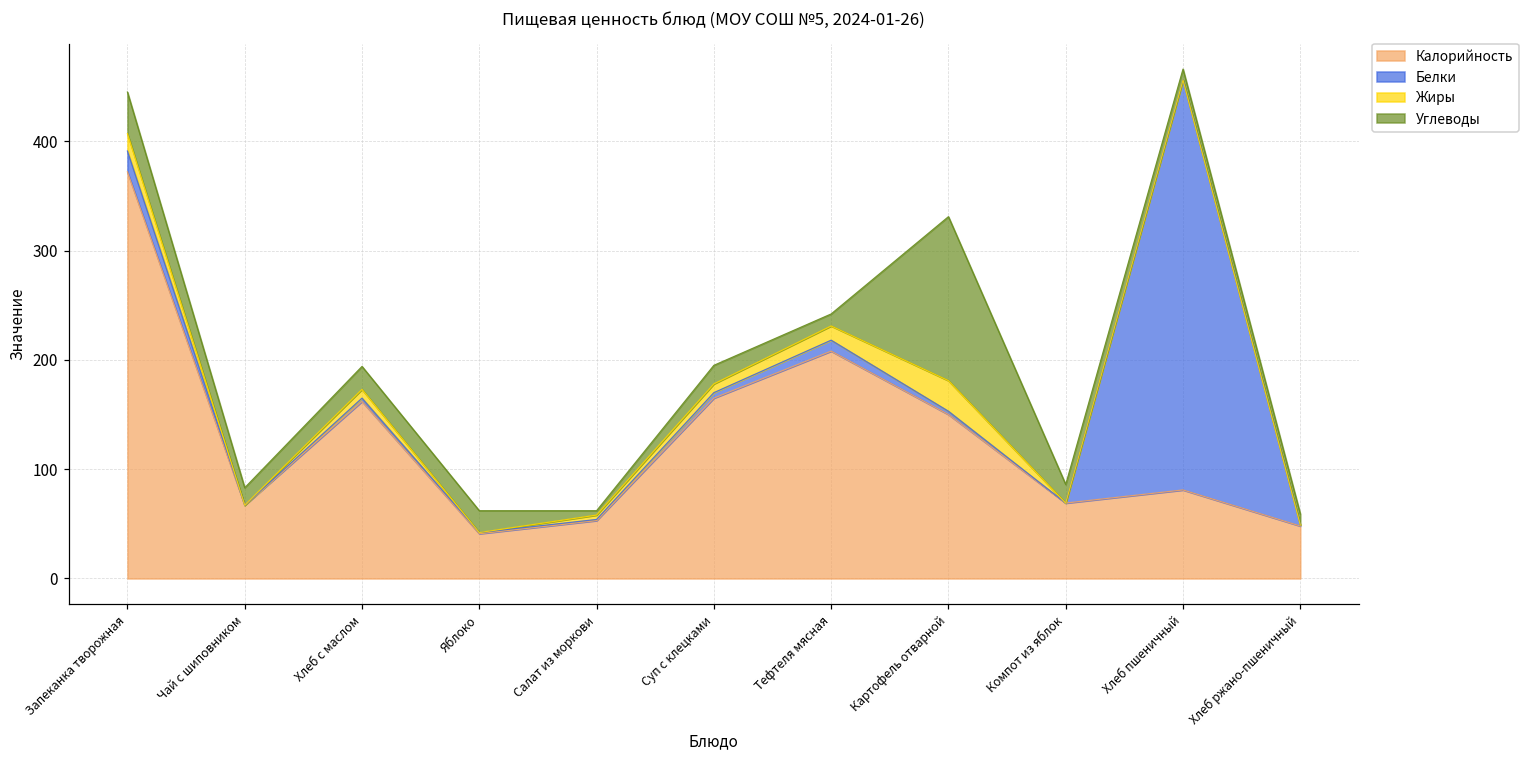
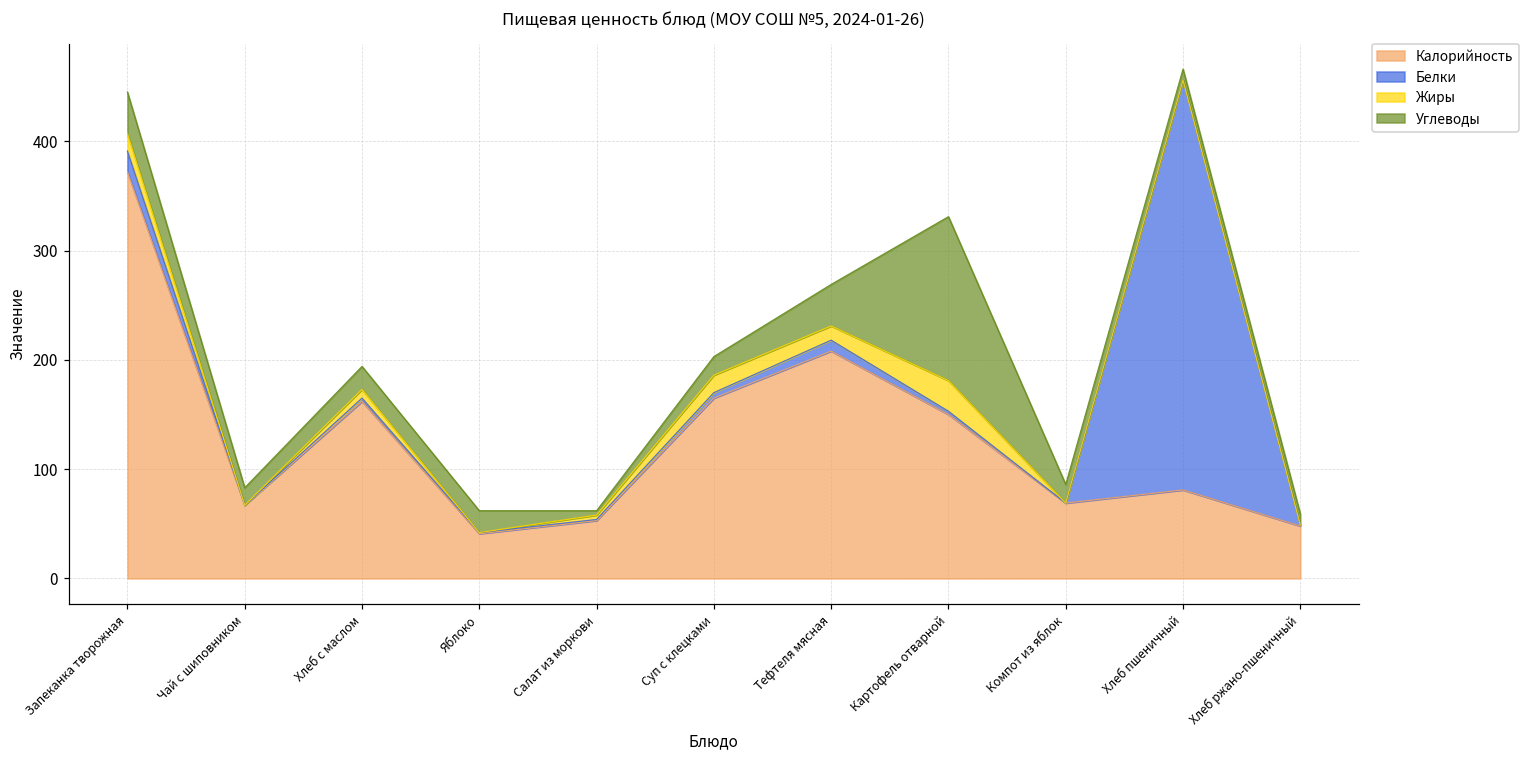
Жиры, Суп с клецками: 10 -> 20
Углеводы, Тефтеля мясная: 10 -> 40
